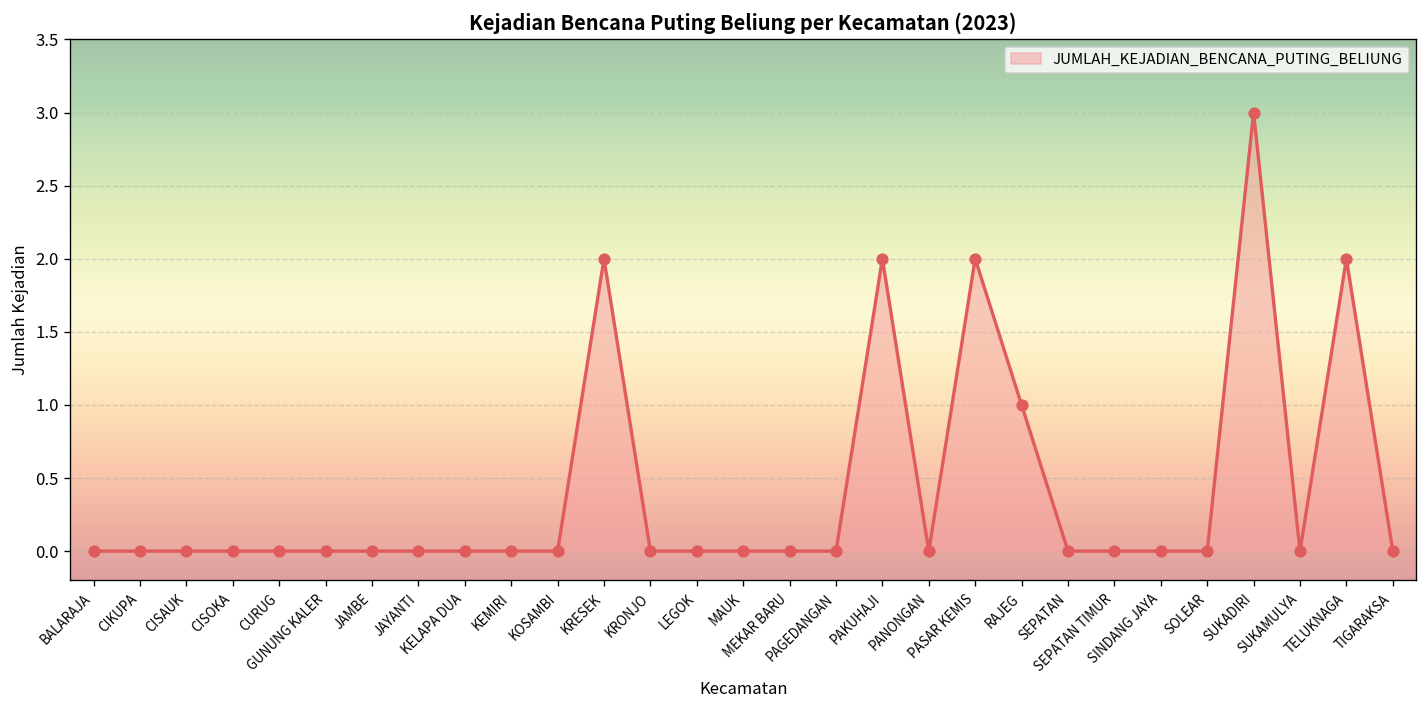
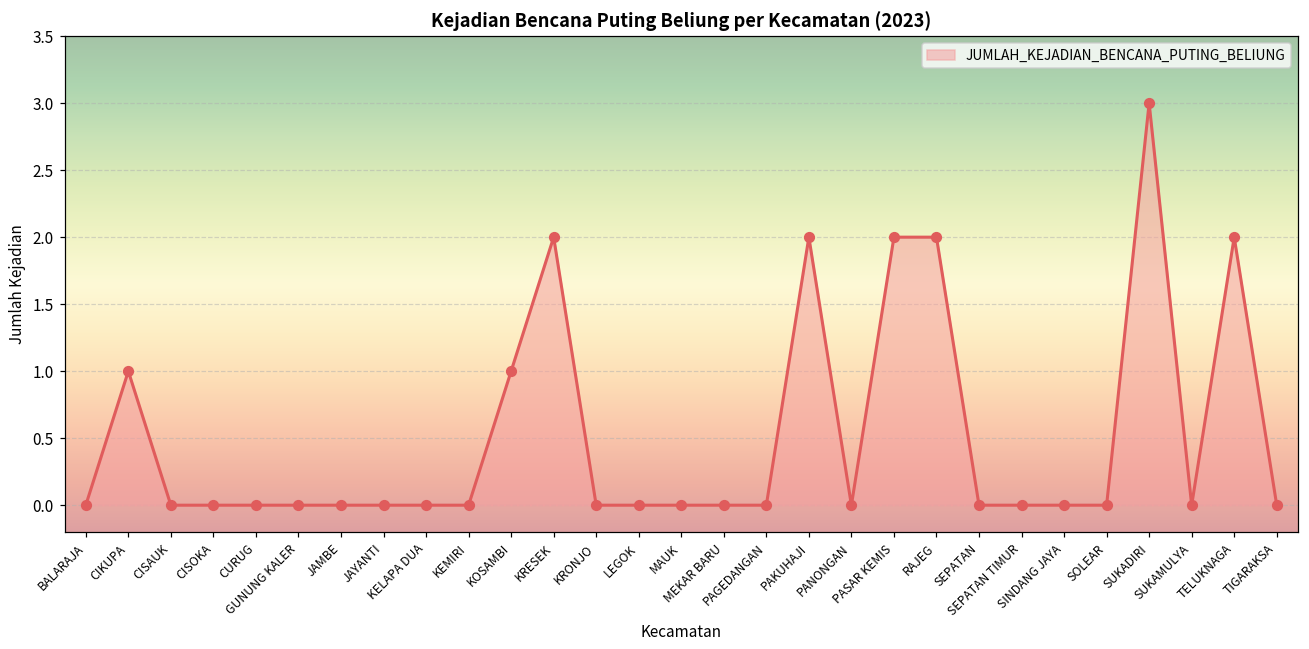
CIKUPA: 0 -> 1
KOSAMBI: 0 -> 1
RAJEG: 1 -> 2
